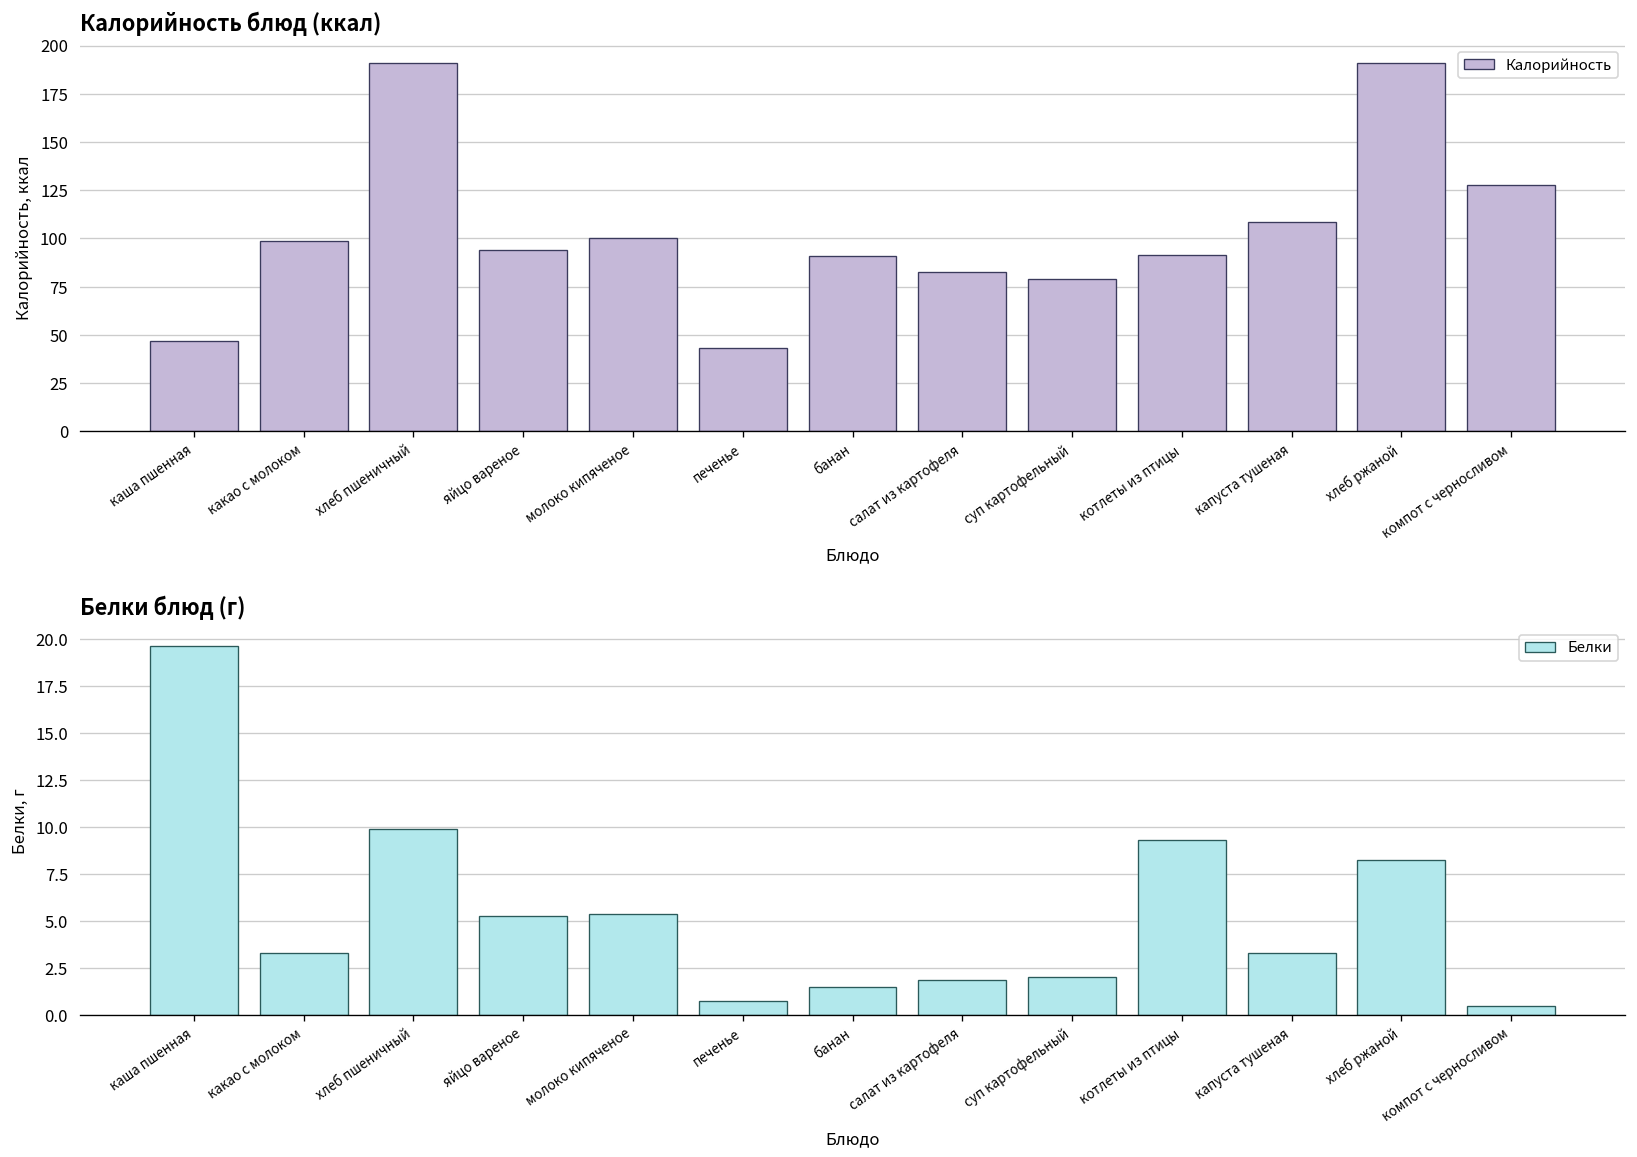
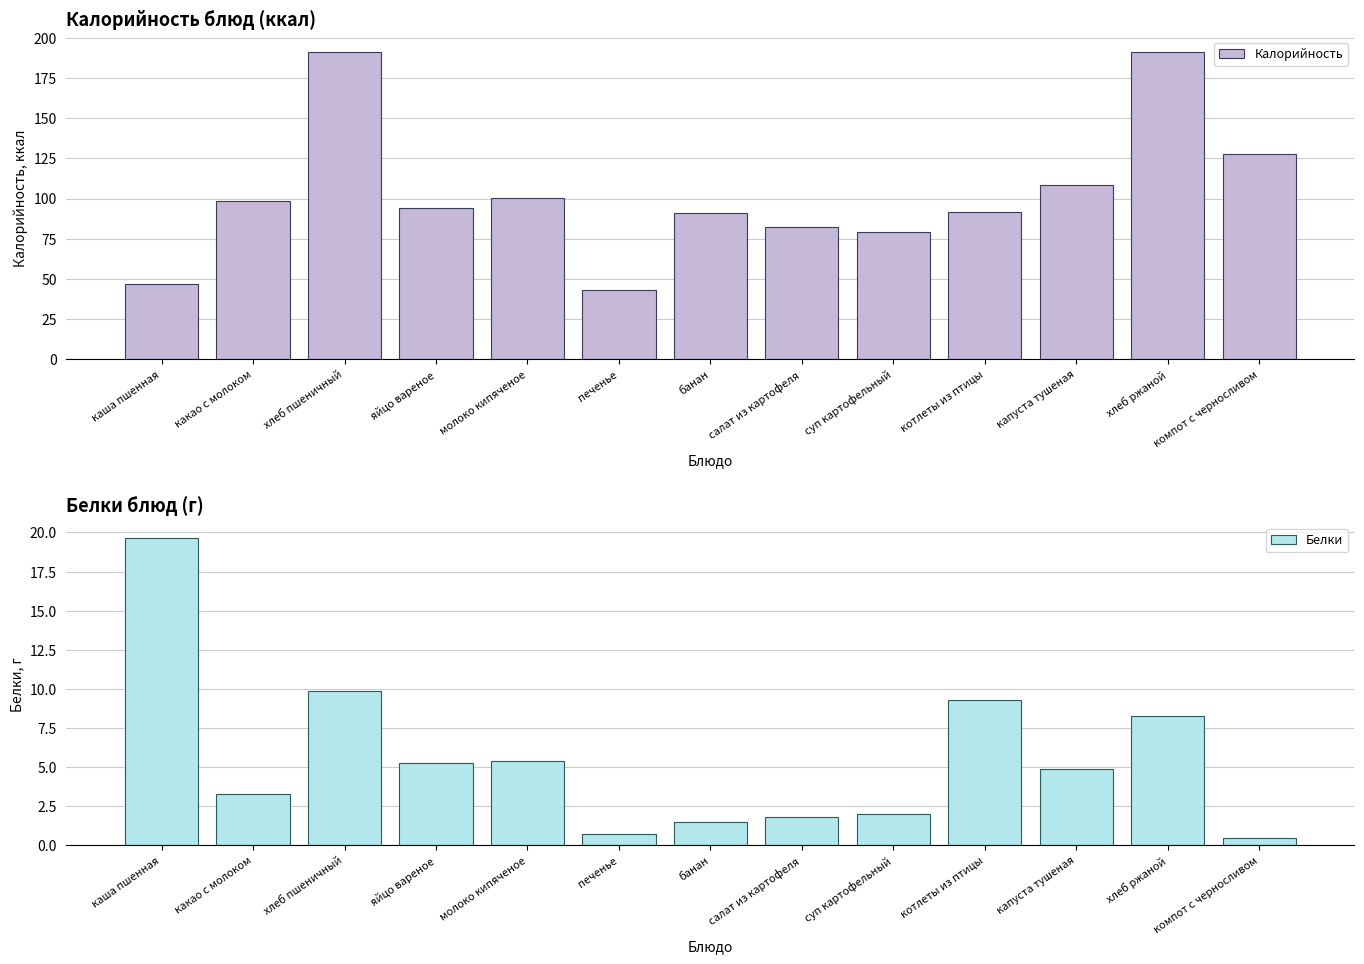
Белки блюд (г), капуста тушеная: 3.3 -> 4.9
